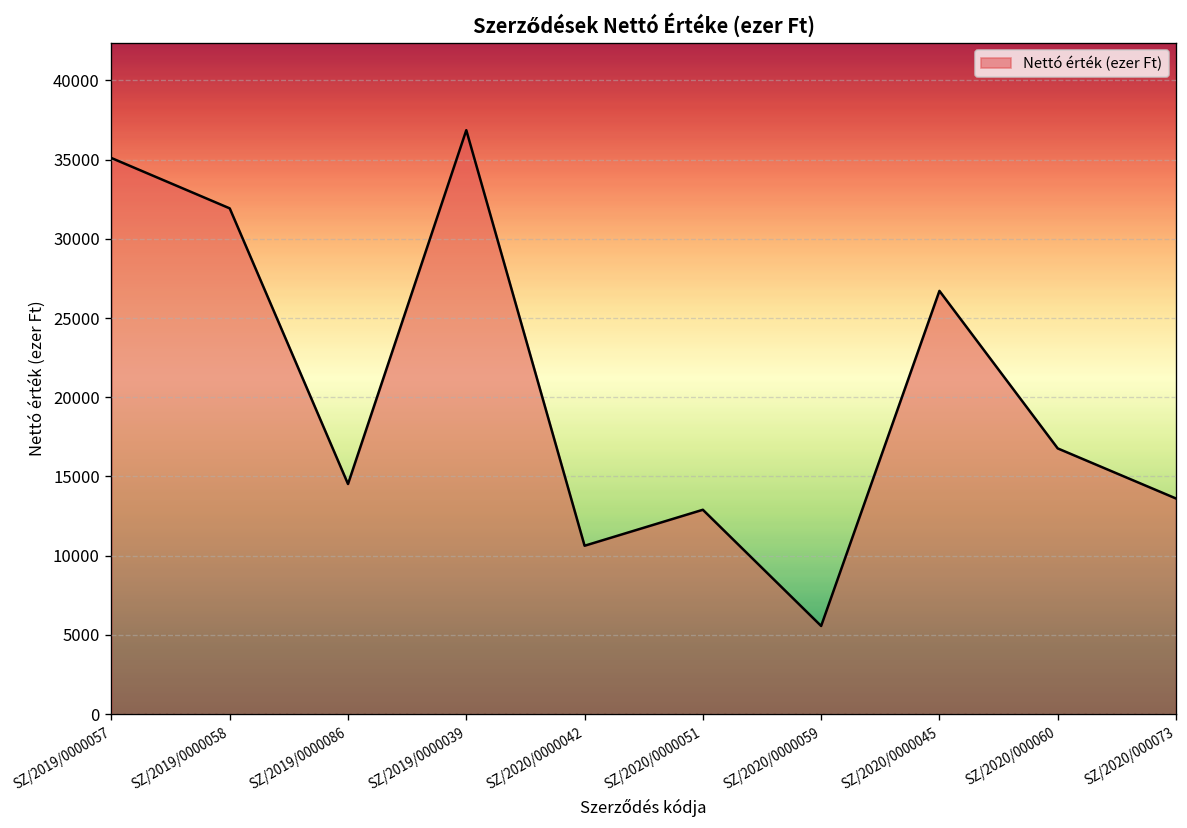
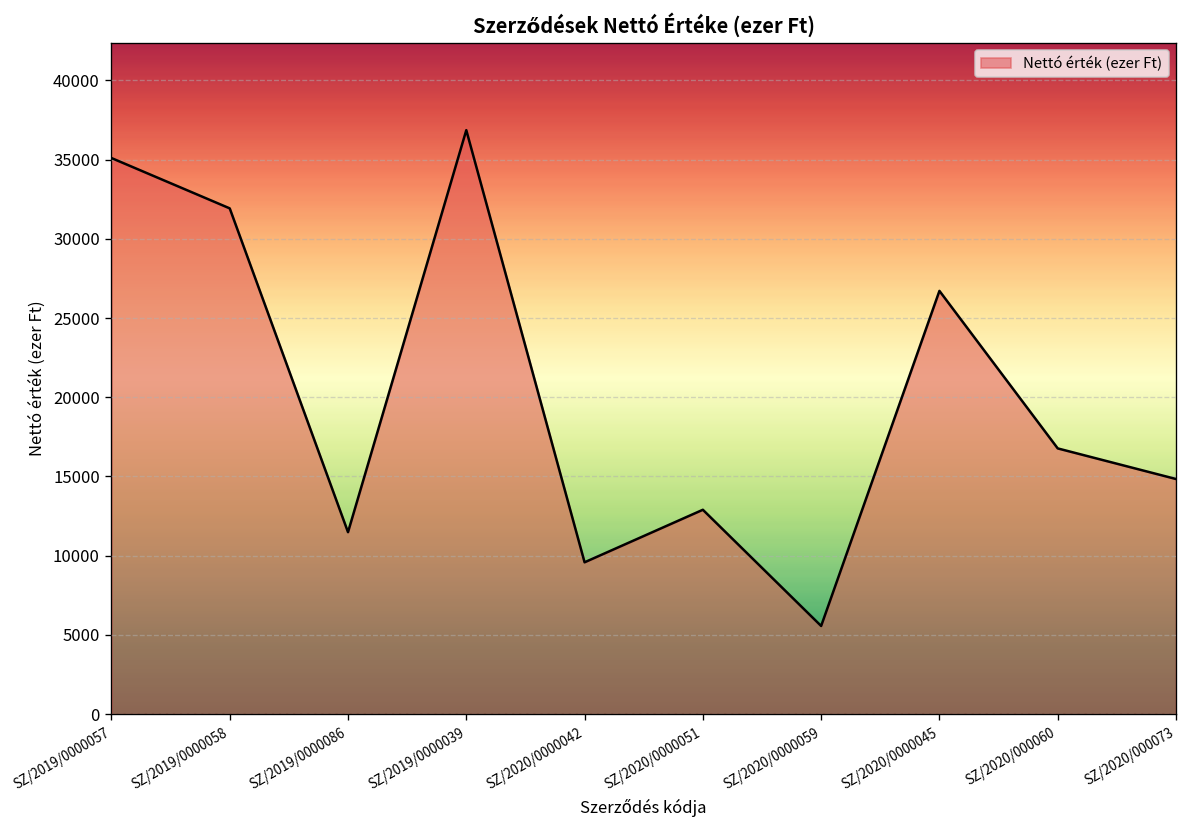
SZ/2019/0000086: 14500 -> 11500
SZ/2020/0000042: 10600 -> 9600
SZ/2020/000073: 13600 -> 14800
